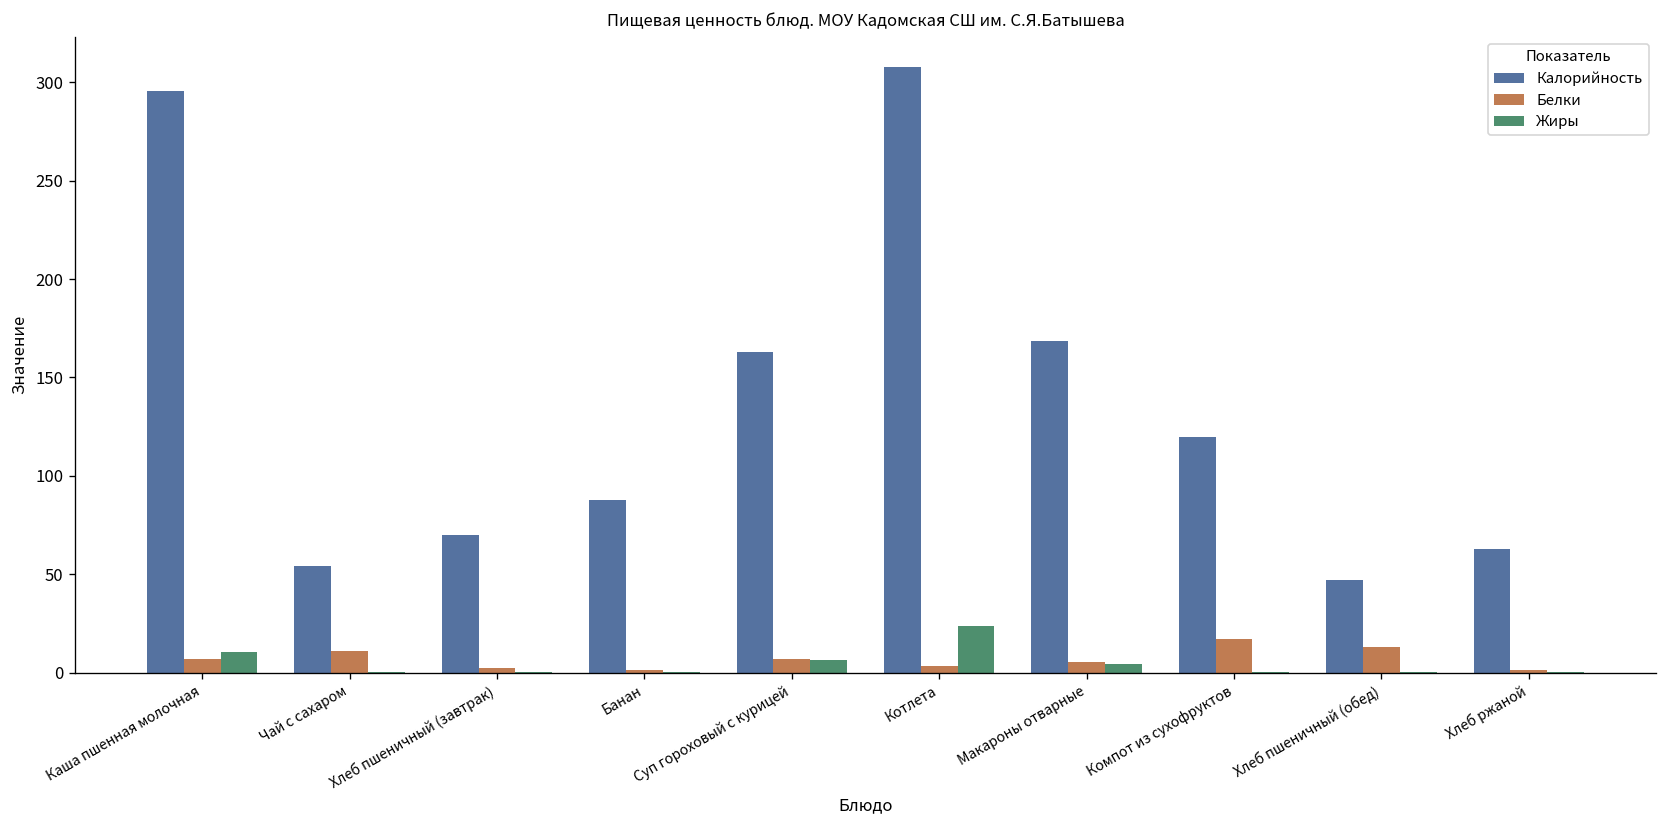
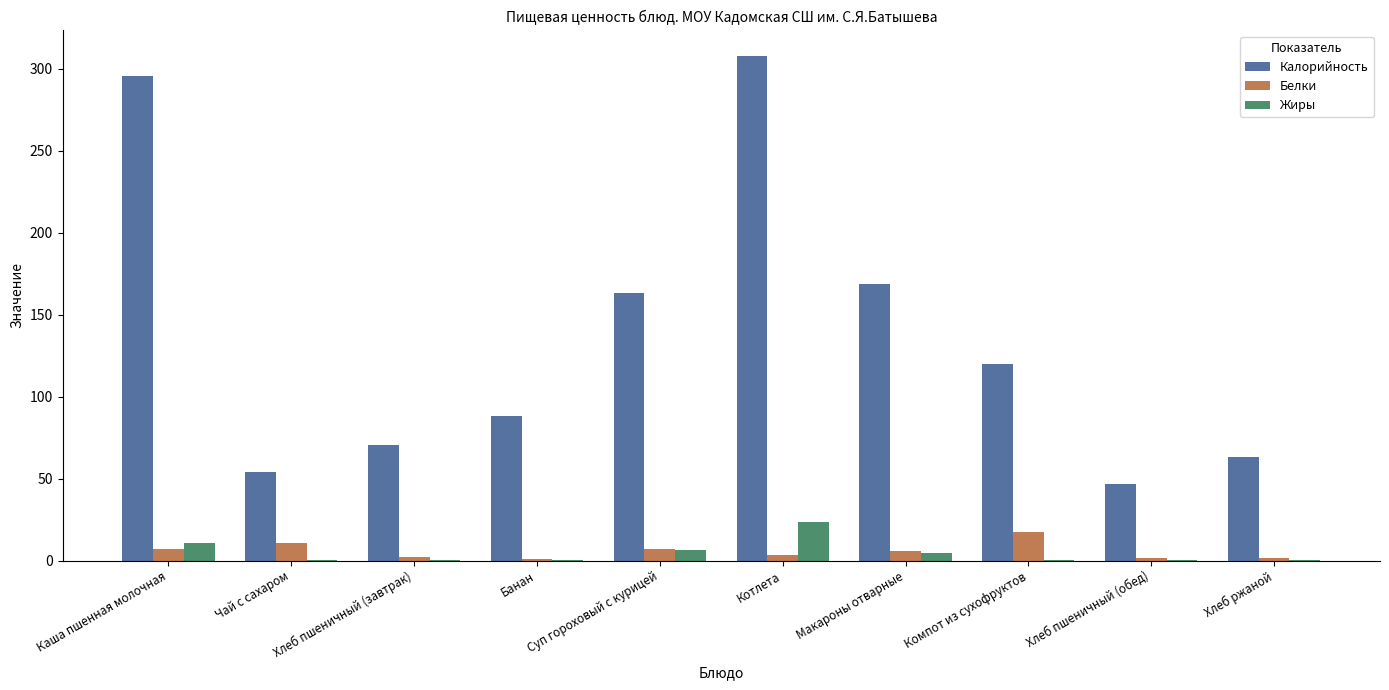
Белки, Хлеб пшеничный (обед): 13 -> 2
